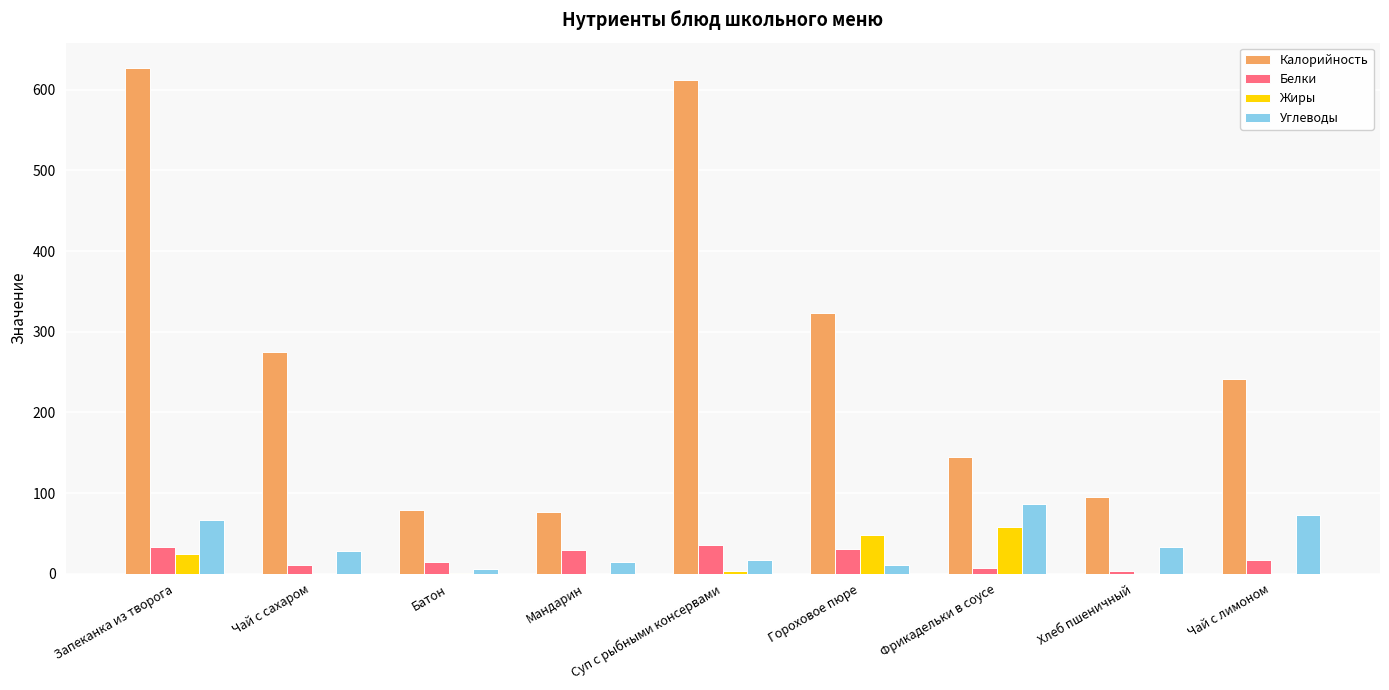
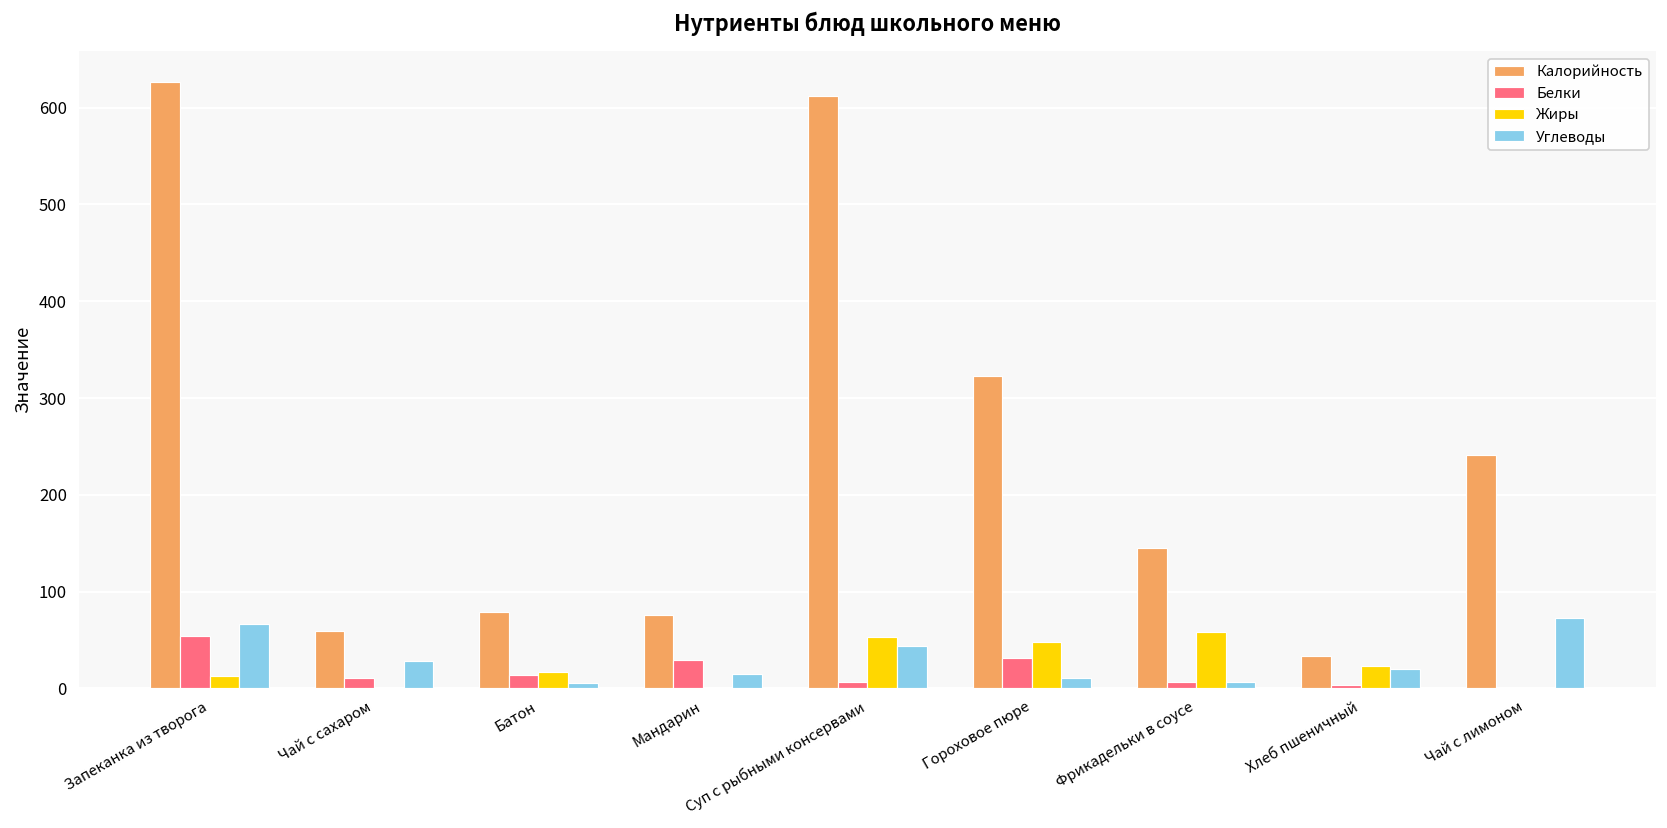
Белки, Запеканка из творога: 30 -> 50
Жиры, Запеканка из творога: 20 -> 10
Калорийность, Чай с сахаром: 270 -> 60
Жиры, Батон: 0 -> 20
Белки, Суп с рыбными консервами: 40 -> 10
Жиры, Суп с рыбными консервами: 0 -> 50
Углеводы, Суп с рыбными консервами: 20 -> 40
Углеводы, Фрикадельки в соусе: 90 -> 10
Калорийность, Хлеб пшеничный: 90 -> 30
Жиры, Хлеб пшеничный: 0 -> 20
Углеводы, Хлеб пшеничный: 30 -> 20
Белки, Чай с лимоном: 20 -> 0
